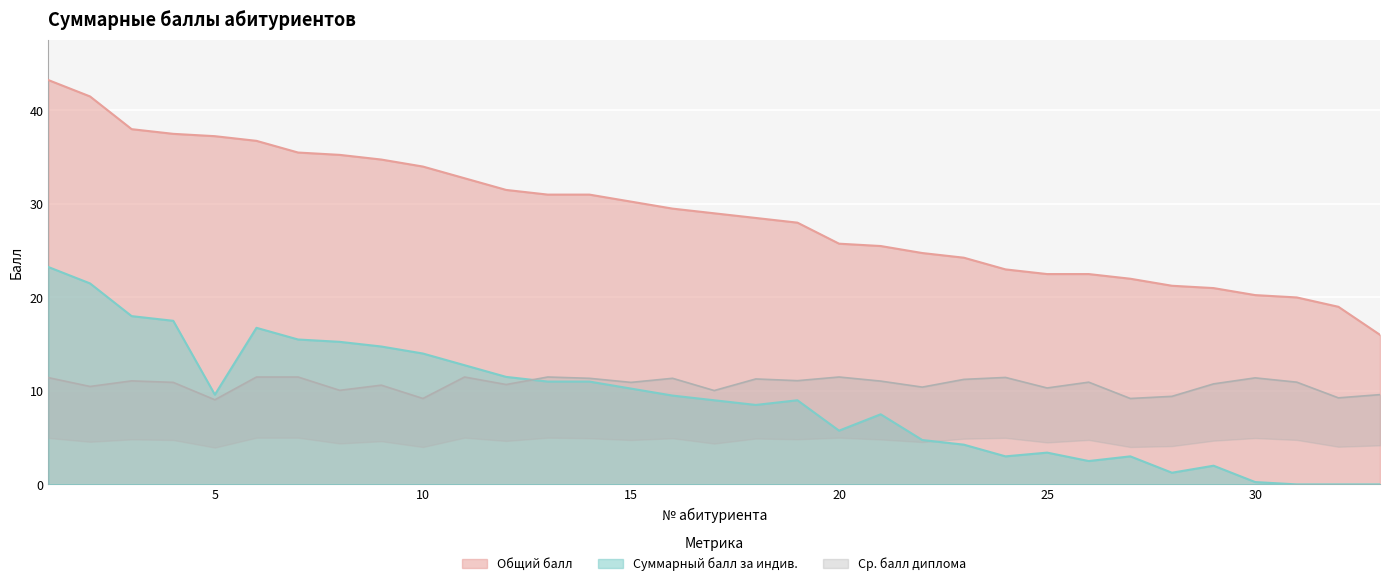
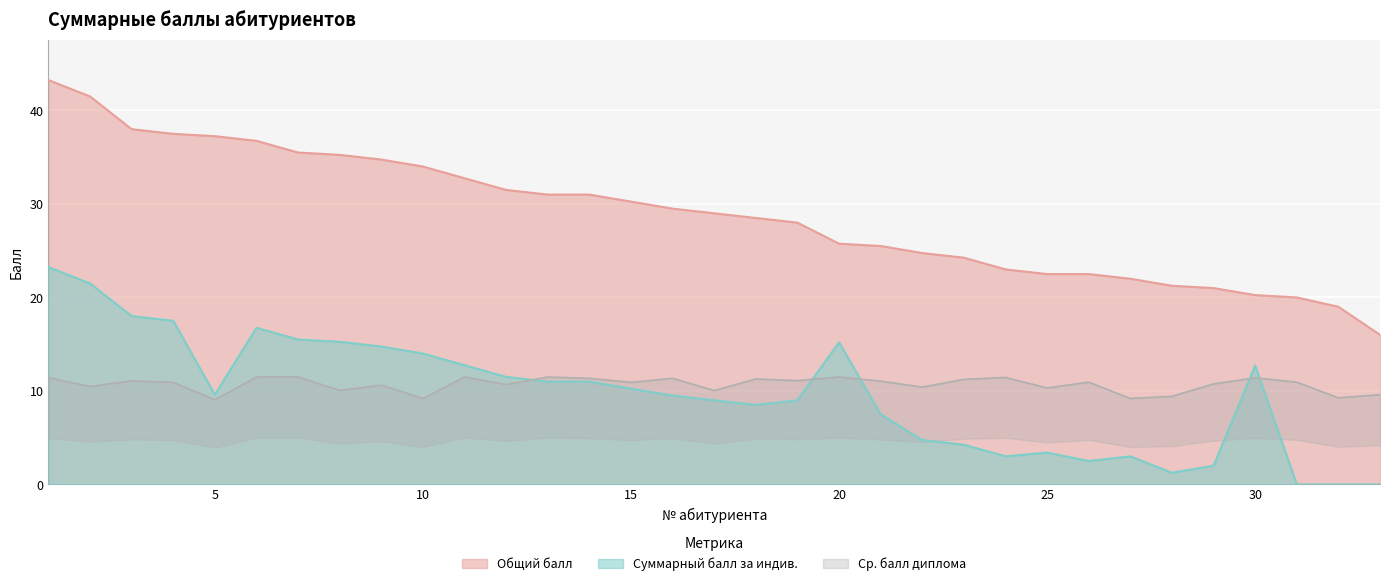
Суммарный балл за индив., 20: 6 -> 15
Суммарный балл за индив., 30: 0 -> 13
